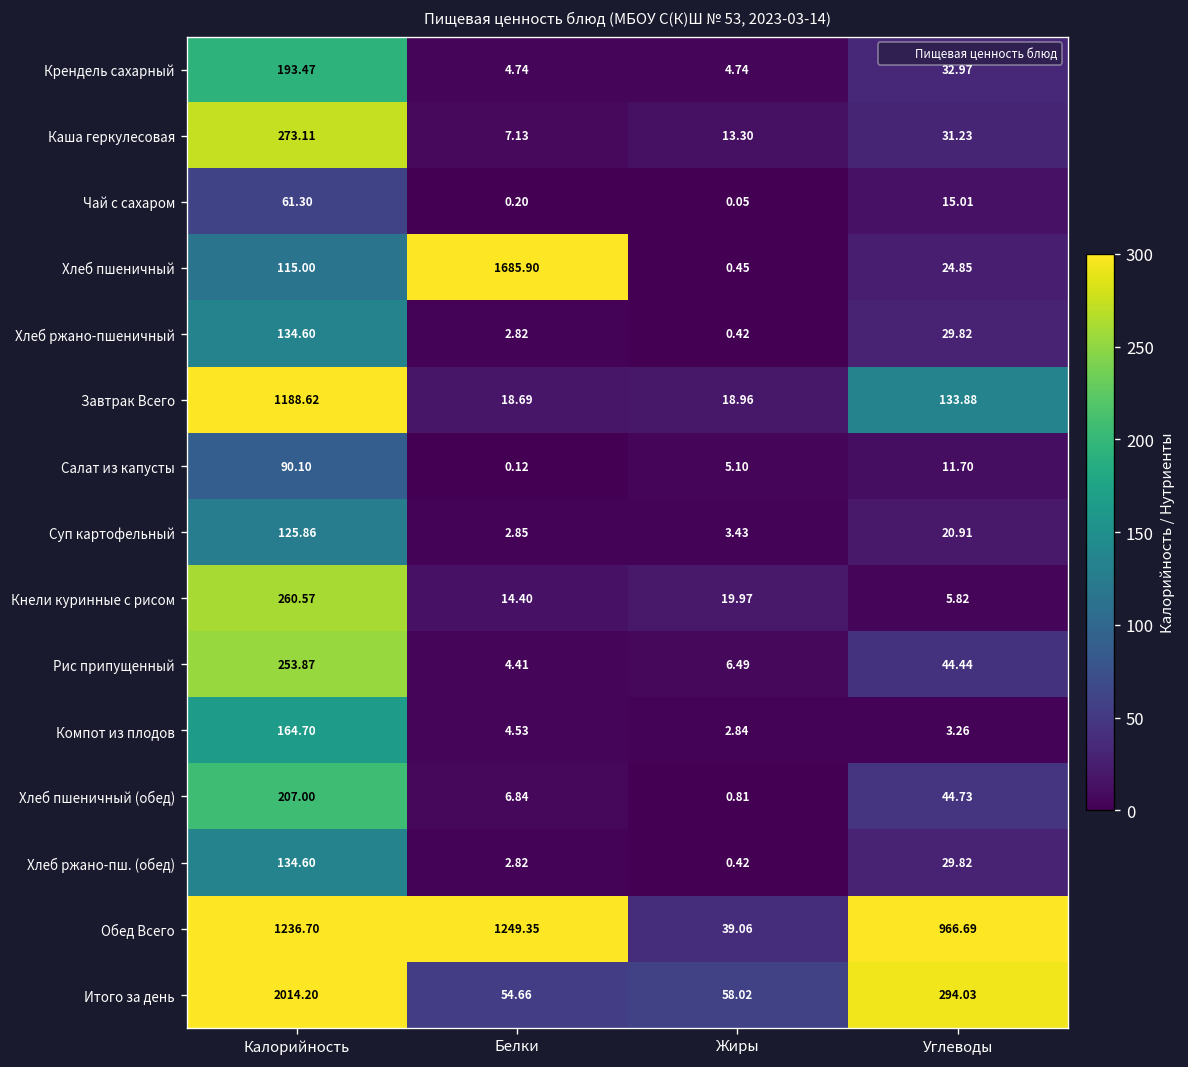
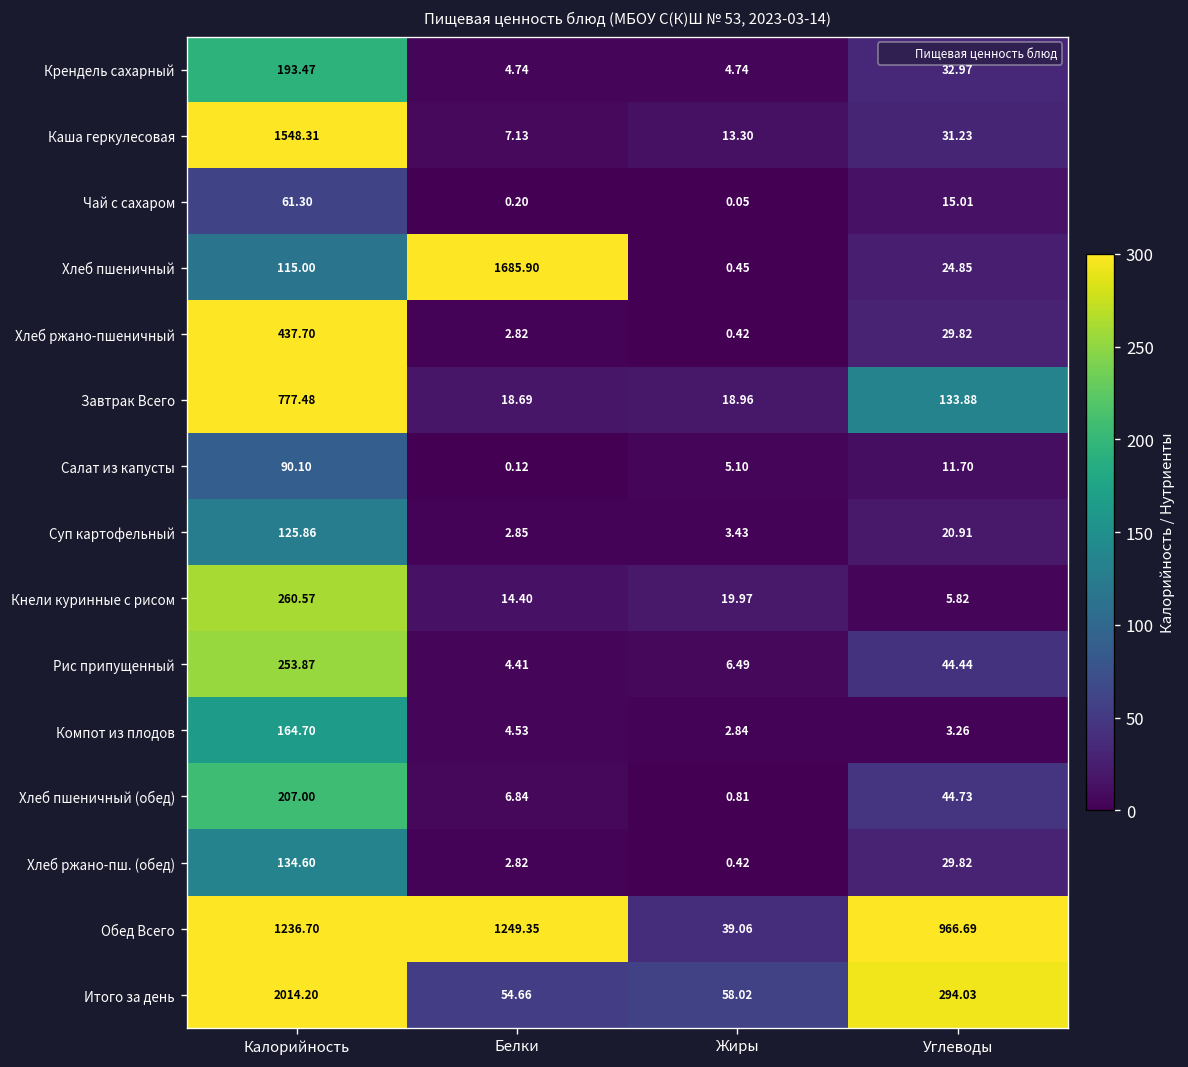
Каша геркулесовая, Калорийность: 273.11 -> 1548.31
Хлеб ржано-пшеничный, Калорийность: 134.60 -> 437.70
Завтрак Всего, Калорийность: 1188.62 -> 777.48
